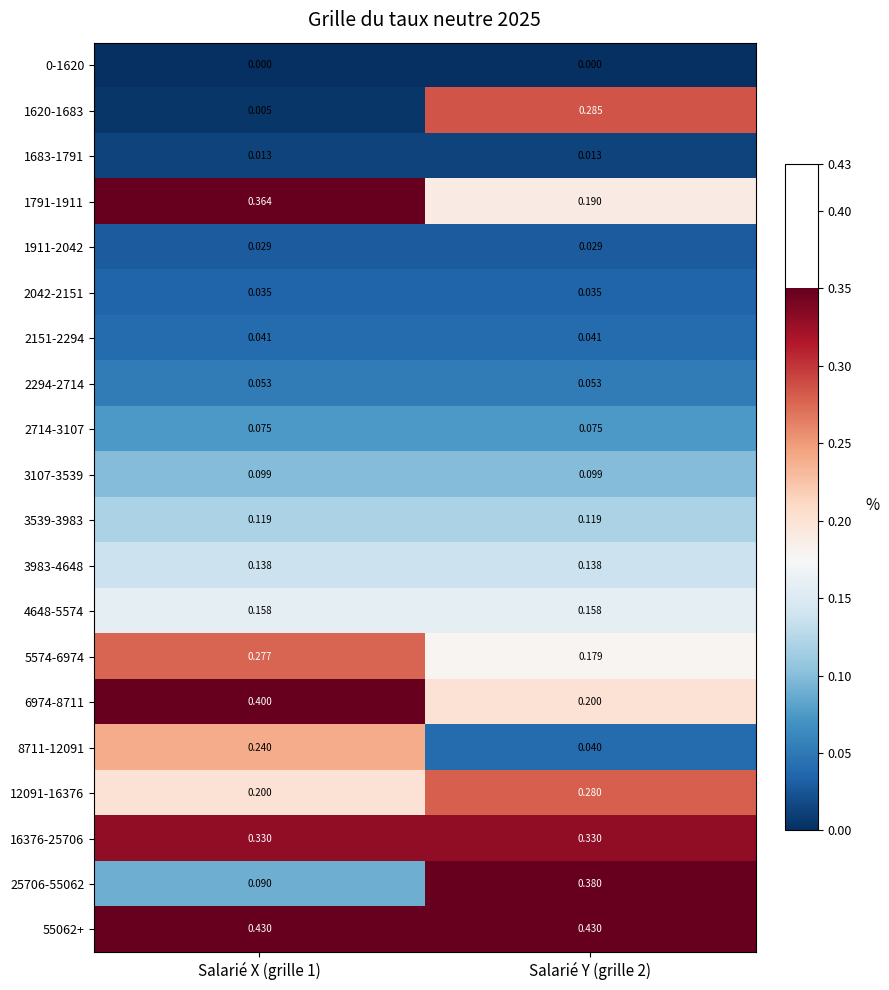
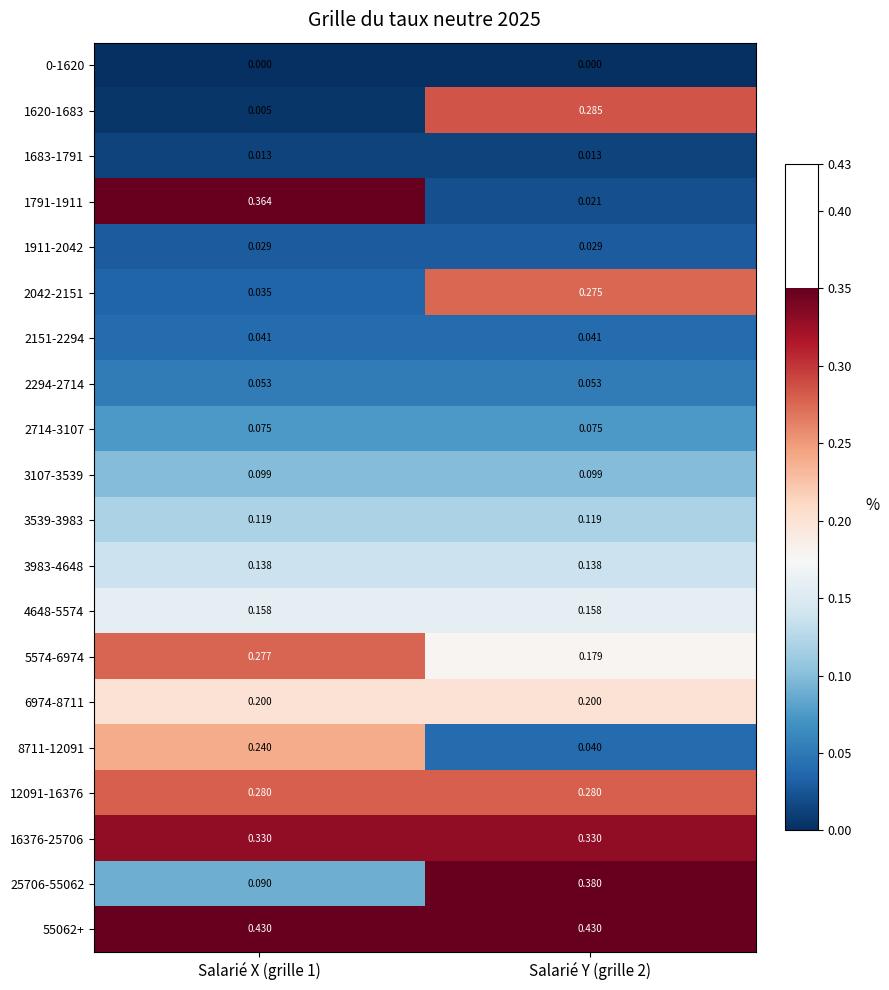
1791-1911, Salarié Y (grille 2): 0.190 -> 0.021
2042-2151, Salarié Y (grille 2): 0.035 -> 0.275
6974-8711, Salarié X (grille 1): 0.400 -> 0.200
12091-16376, Salarié X (grille 1): 0.200 -> 0.280
